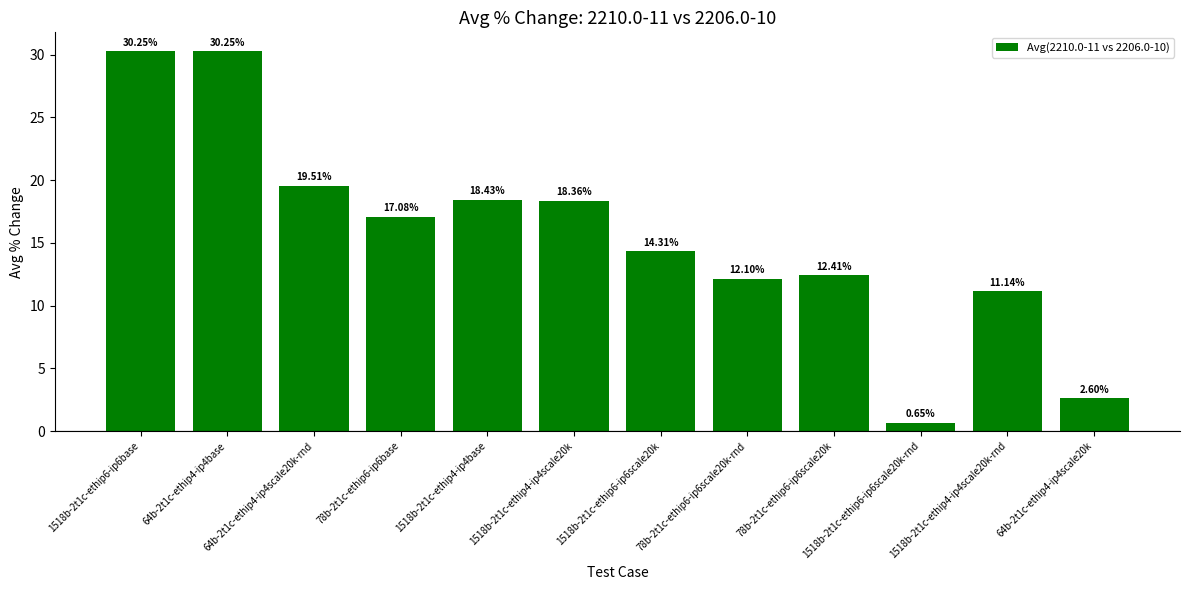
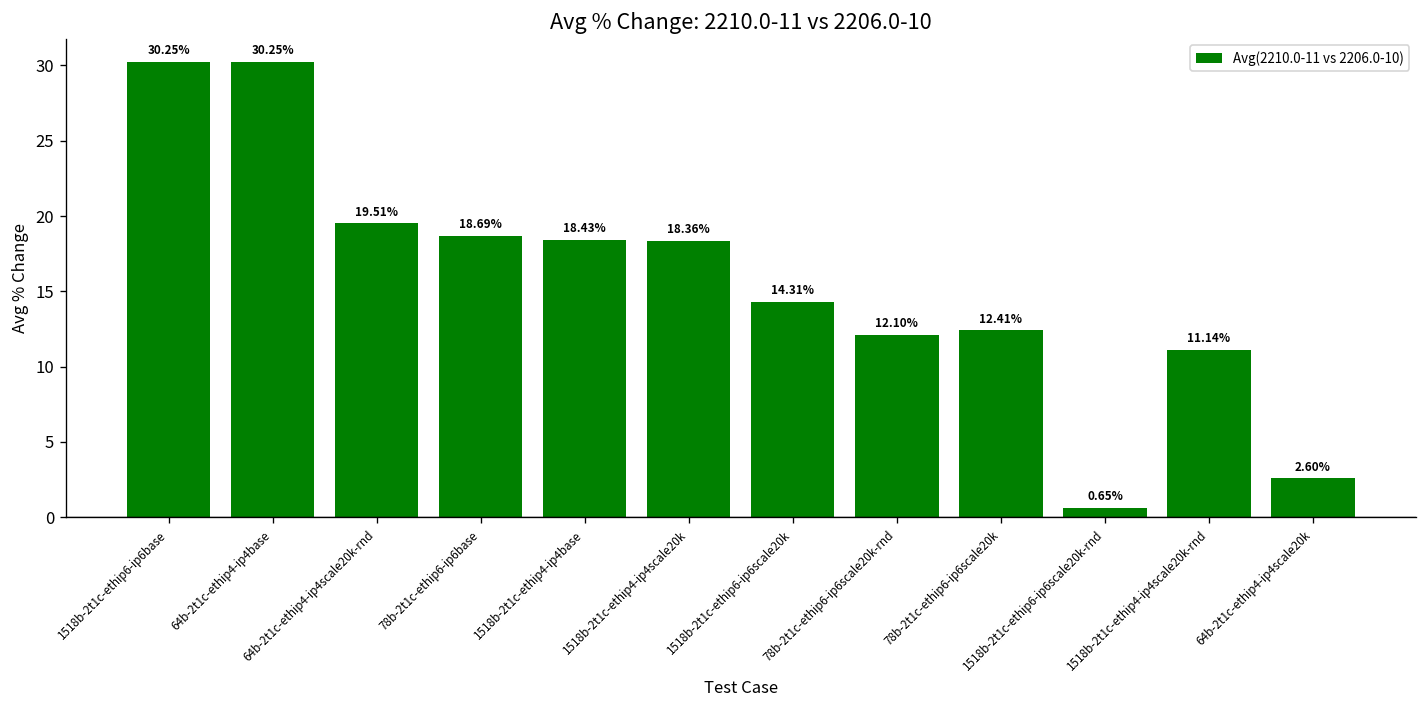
78b-2t1c-ethip6-ip6base: 17.08% -> 18.69%
